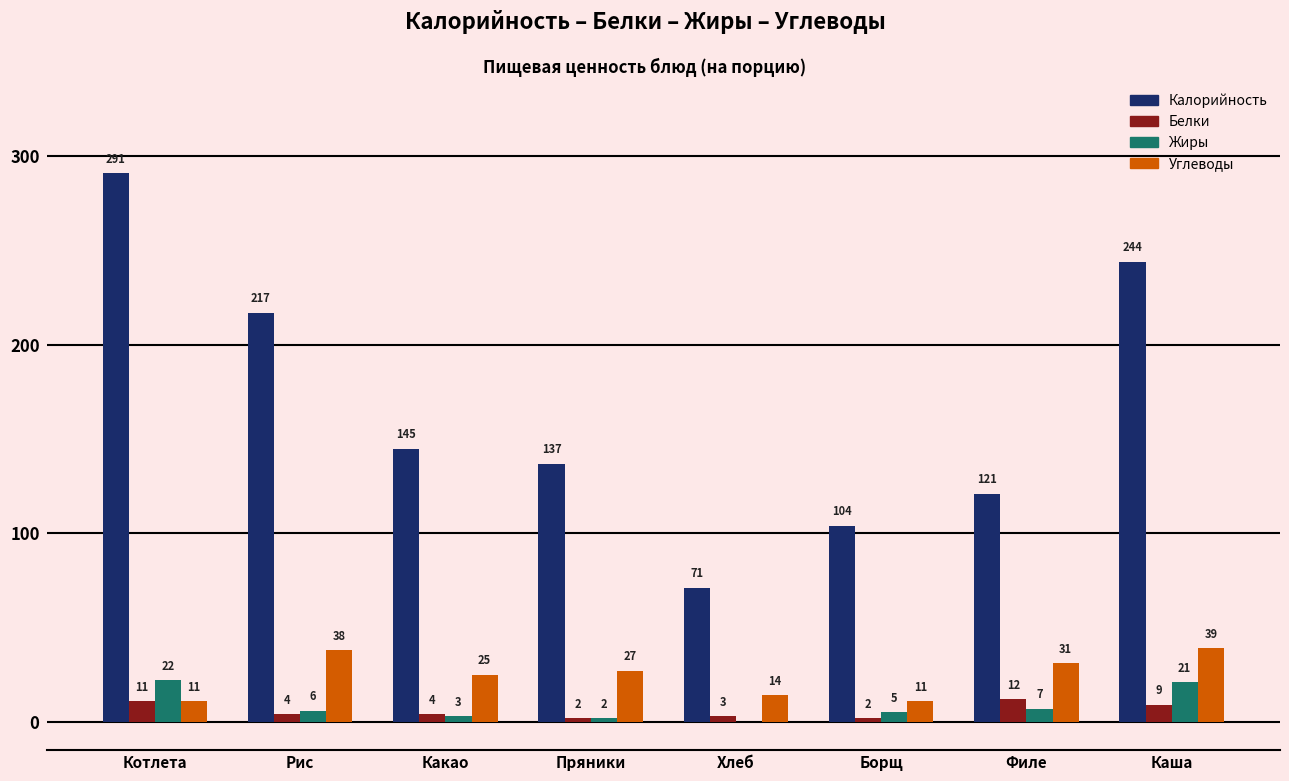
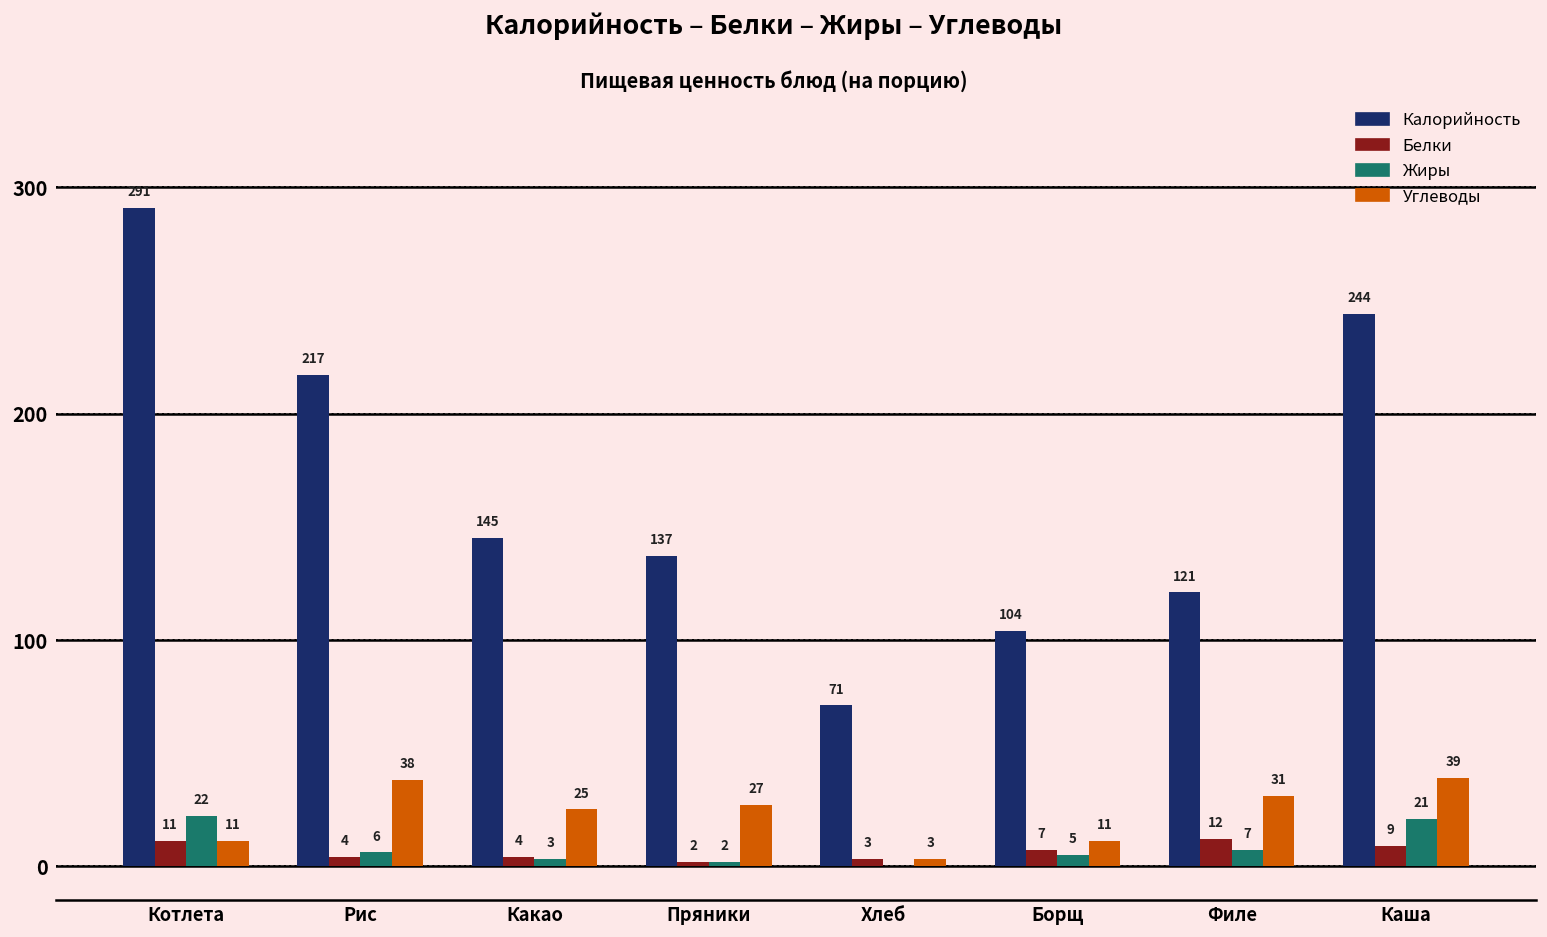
Углеводы, Хлеб: 14 -> 3
Белки, Борщ: 2 -> 7
